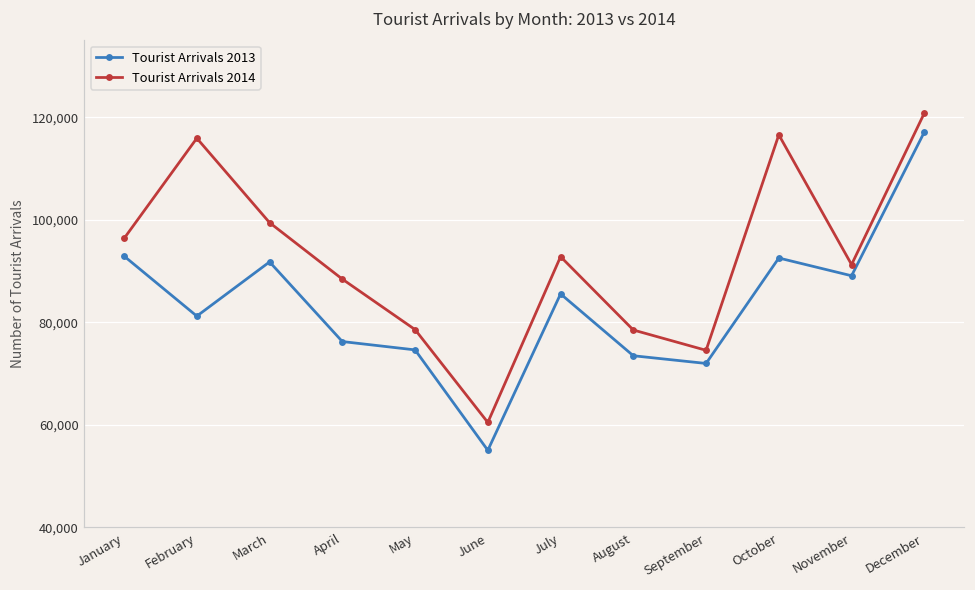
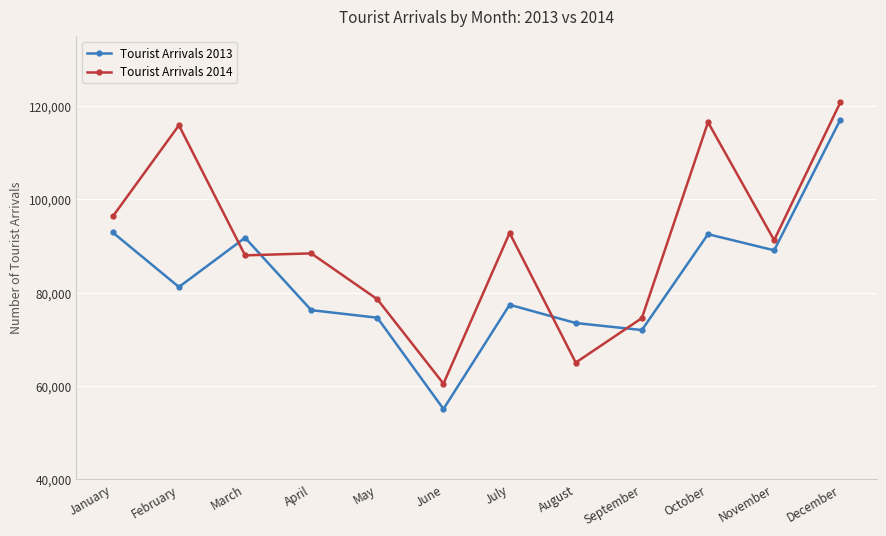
Tourist Arrivals 2014, March: 99,000 -> 88,000
Tourist Arrivals 2013, July: 86,000 -> 77,000
Tourist Arrivals 2014, August: 78,000 -> 65,000
